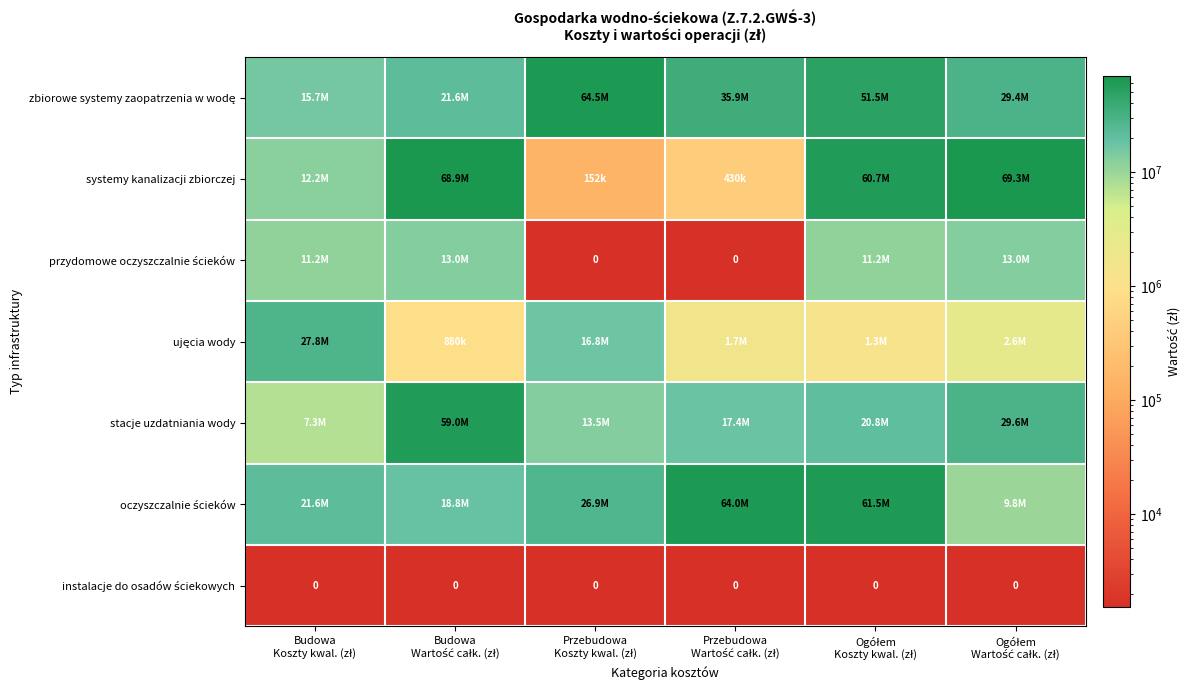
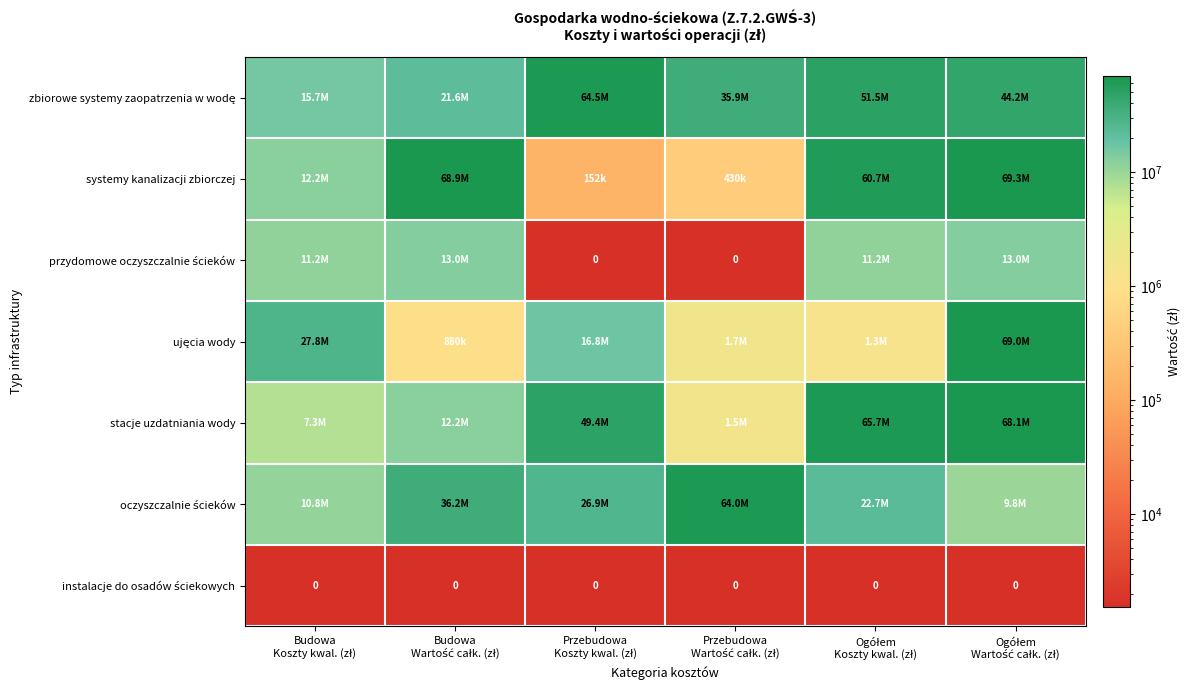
zbiorowe systemy zaopatrzenia w wodę, Ogółem Wartość całk. (zł): 29.4M -> 44.2M
ujęcia wody, Ogółem Wartość całk. (zł): 2.6M -> 69.0M
stacje uzdatniania wody, Budowa Wartość całk. (zł): 59.0M -> 12.2M
stacje uzdatniania wody, Przebudowa Koszty kwal. (zł): 13.5M -> 49.4M
stacje uzdatniania wody, Przebudowa Wartość całk. (zł): 17.4M -> 1.5M
stacje uzdatniania wody, Ogółem Koszty kwal. (zł): 20.8M -> 65.7M
stacje uzdatniania wody, Ogółem Wartość całk. (zł): 29.6M -> 68.1M
oczyszczalnie ścieków, Budowa Koszty kwal. (zł): 21.6M -> 10.8M
oczyszczalnie ścieków, Budowa Wartość całk. (zł): 18.8M -> 36.2M
oczyszczalnie ścieków, Ogółem Koszty kwal. (zł): 61.5M -> 22.7M
